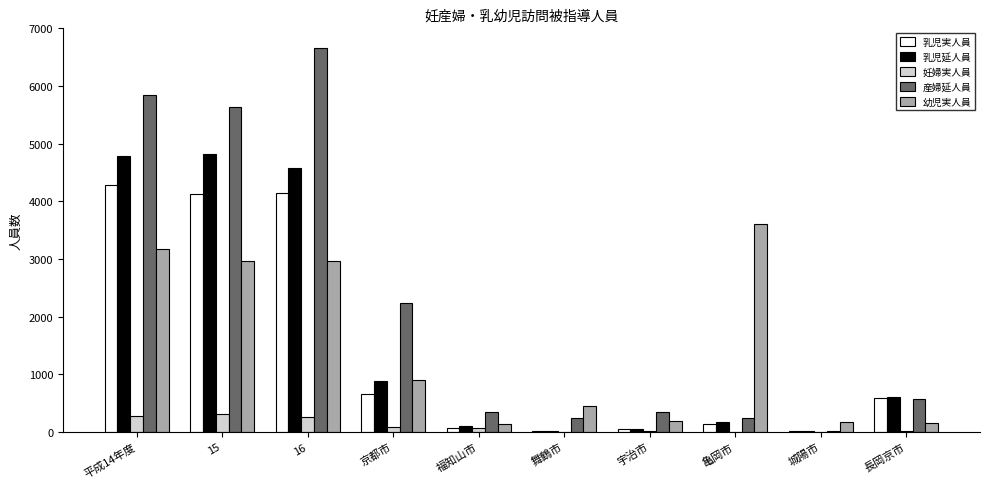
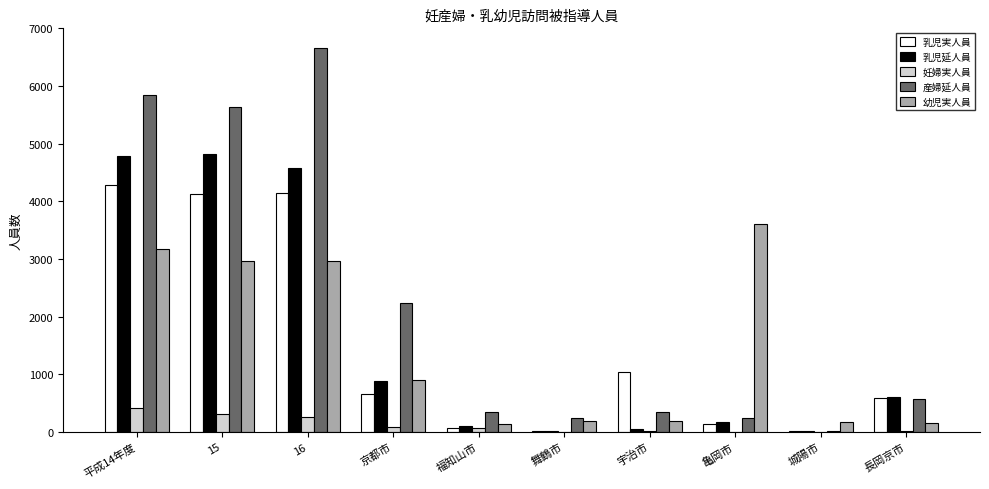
妊婦実人員, 平成14年度: 300 -> 400
幼児実人員, 舞鶴市: 400 -> 200
乳児実人員, 宇治市: 0 -> 1000
